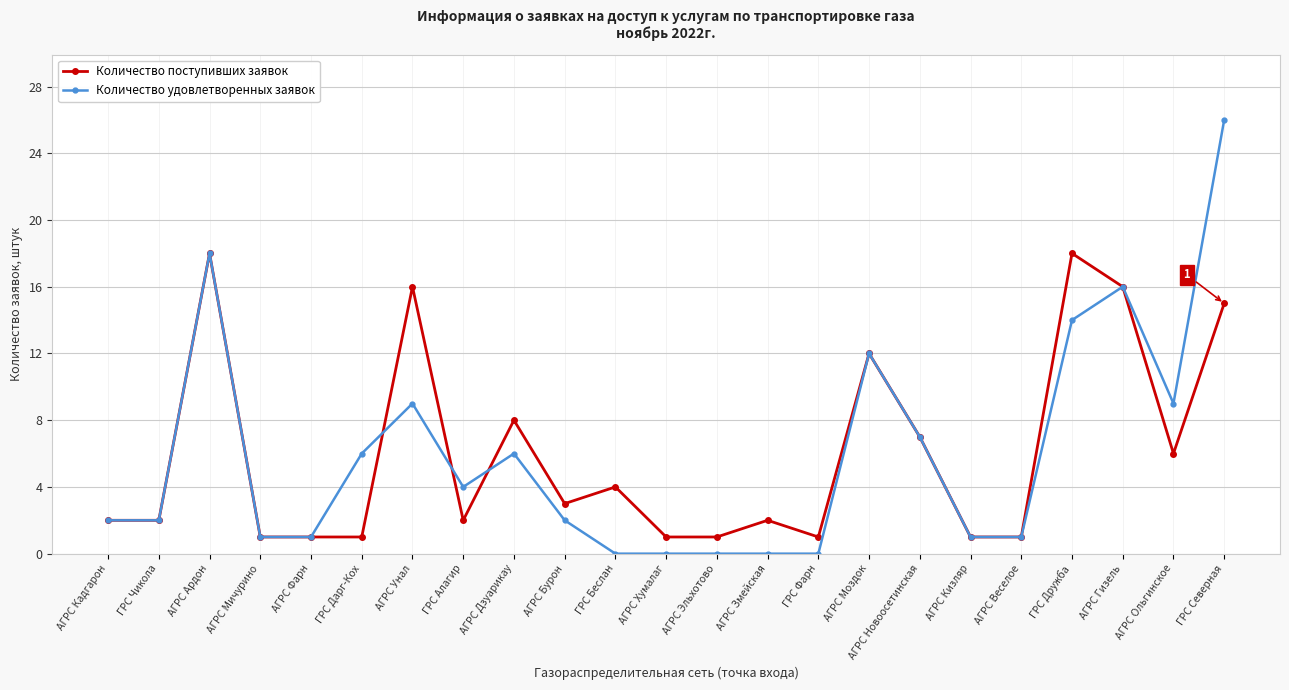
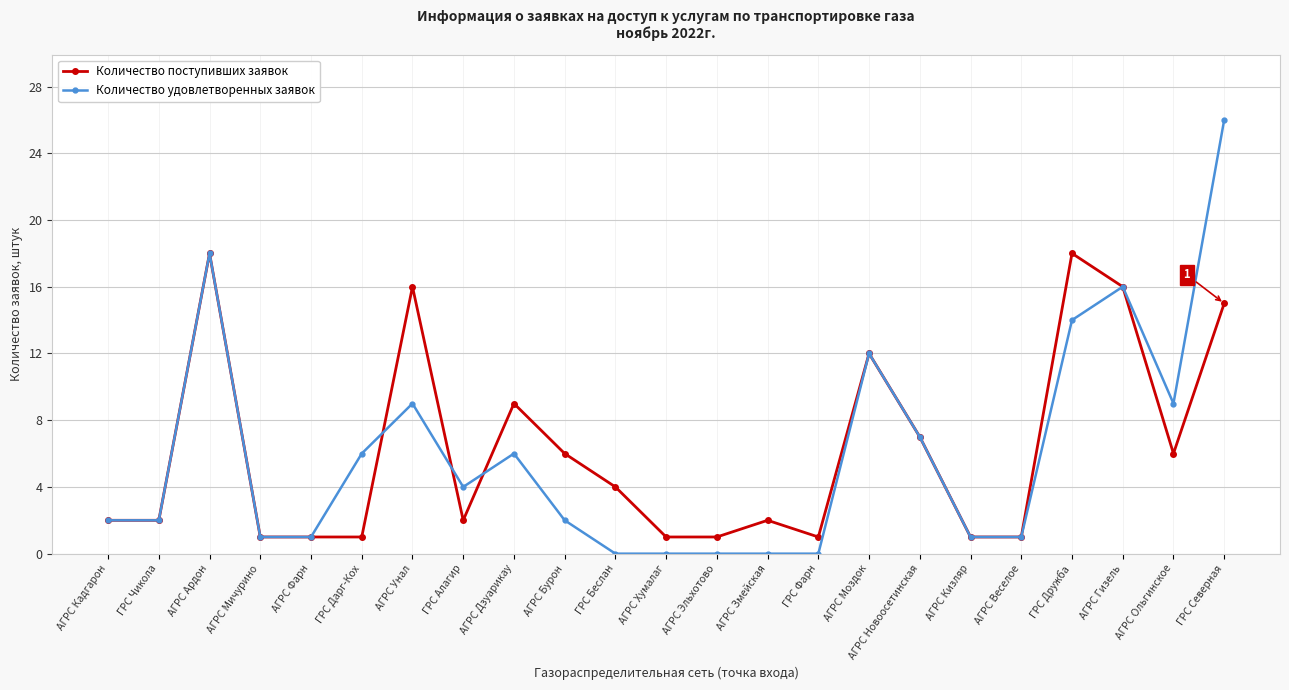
Количество поступивших заявок, АГРС Дзуарикау: 8 -> 9
Количество поступивших заявок, АГРС Бурон: 3 -> 6
